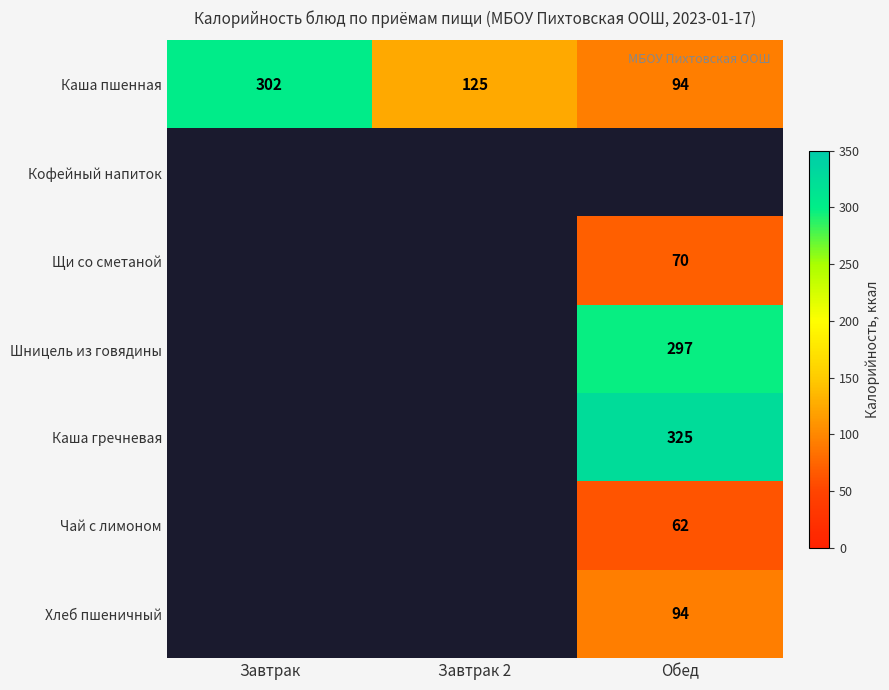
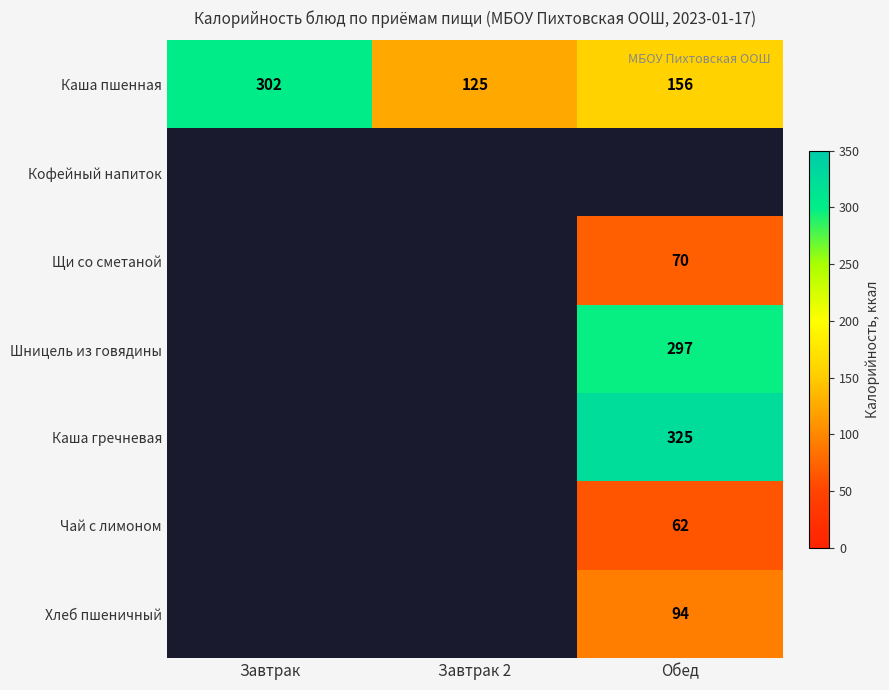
Каша пшенная, Обед: 94 -> 156
